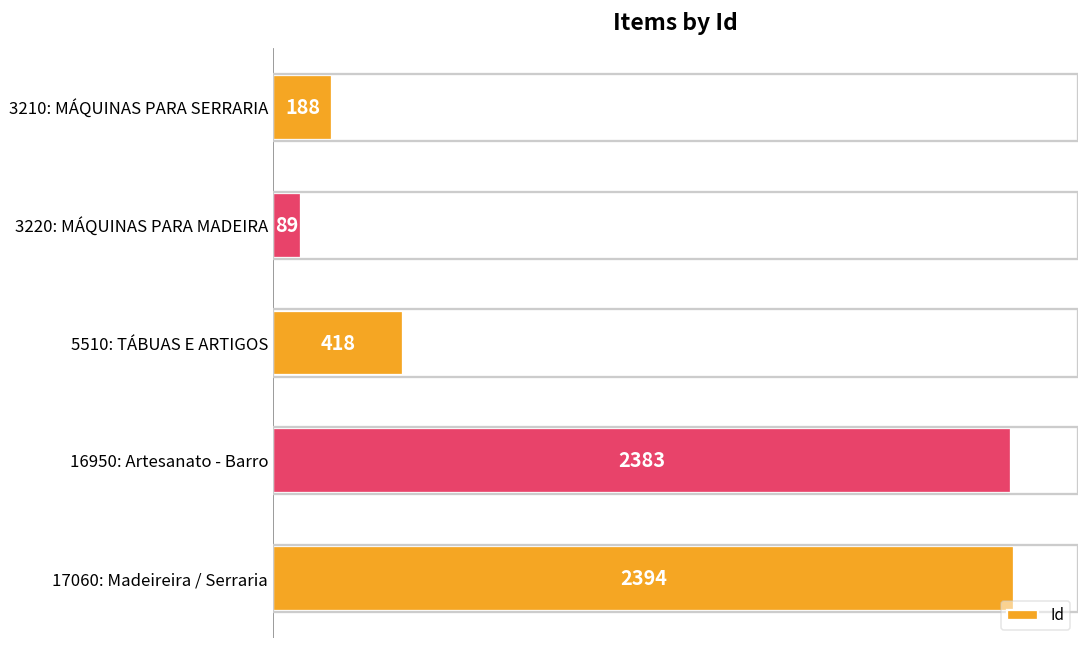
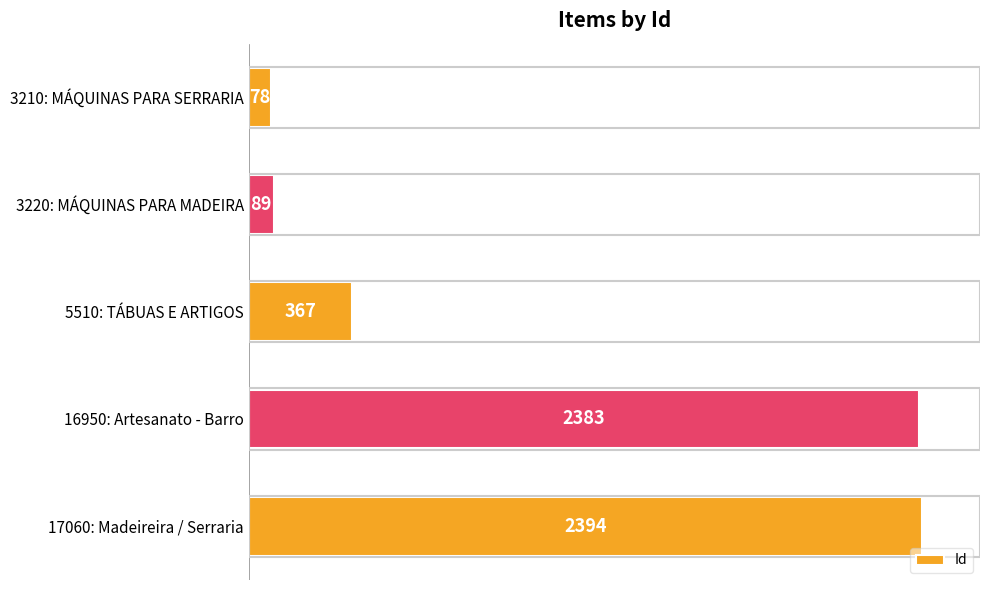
3210: MÁQUINAS PARA SERRARIA: 188 -> 78
5510: TÁBUAS E ARTIGOS: 418 -> 367
